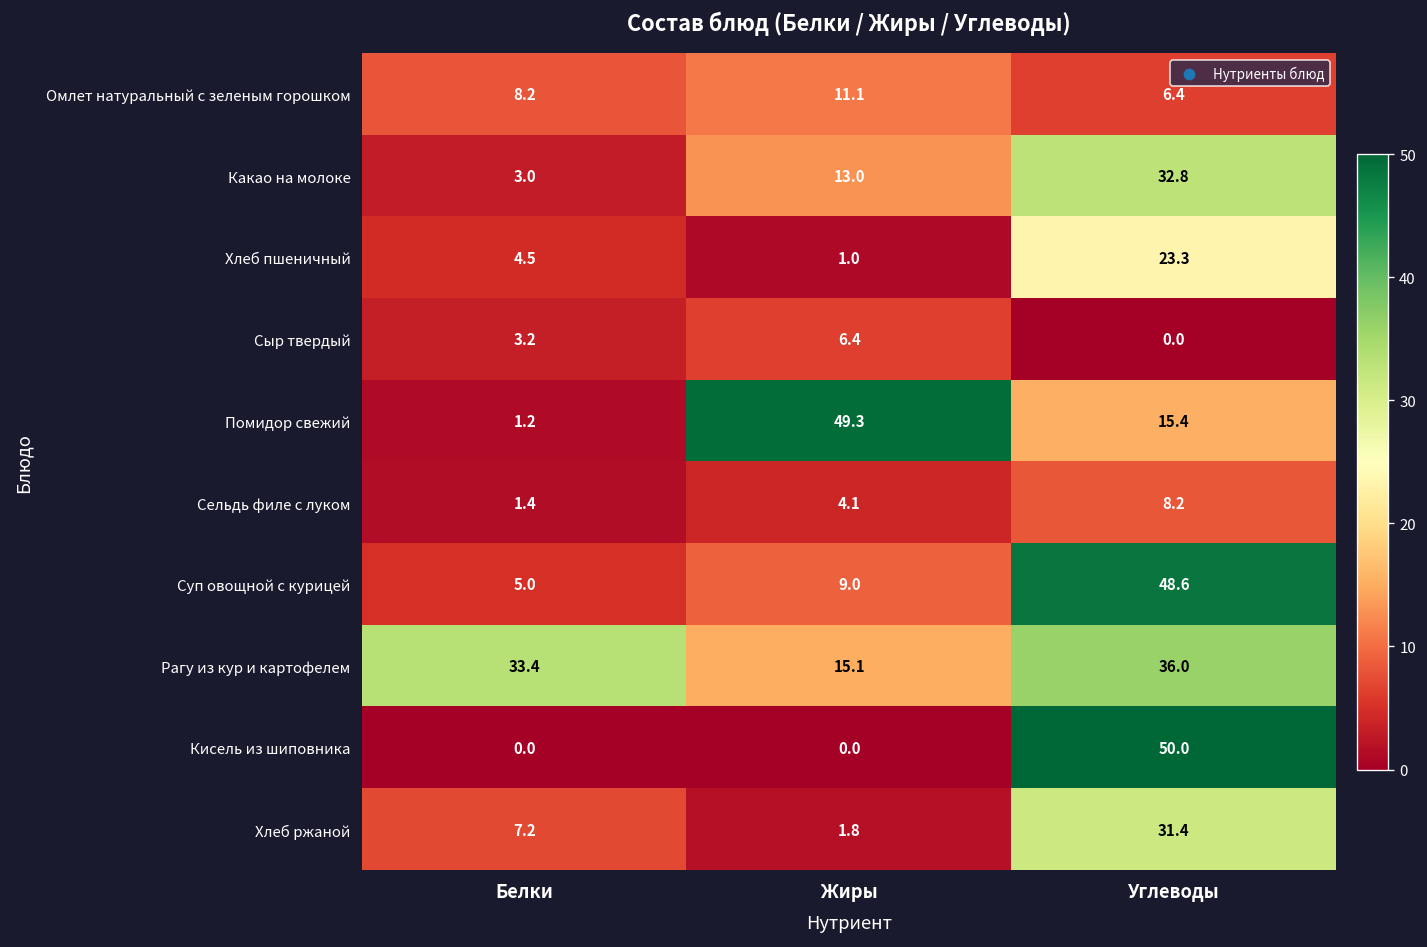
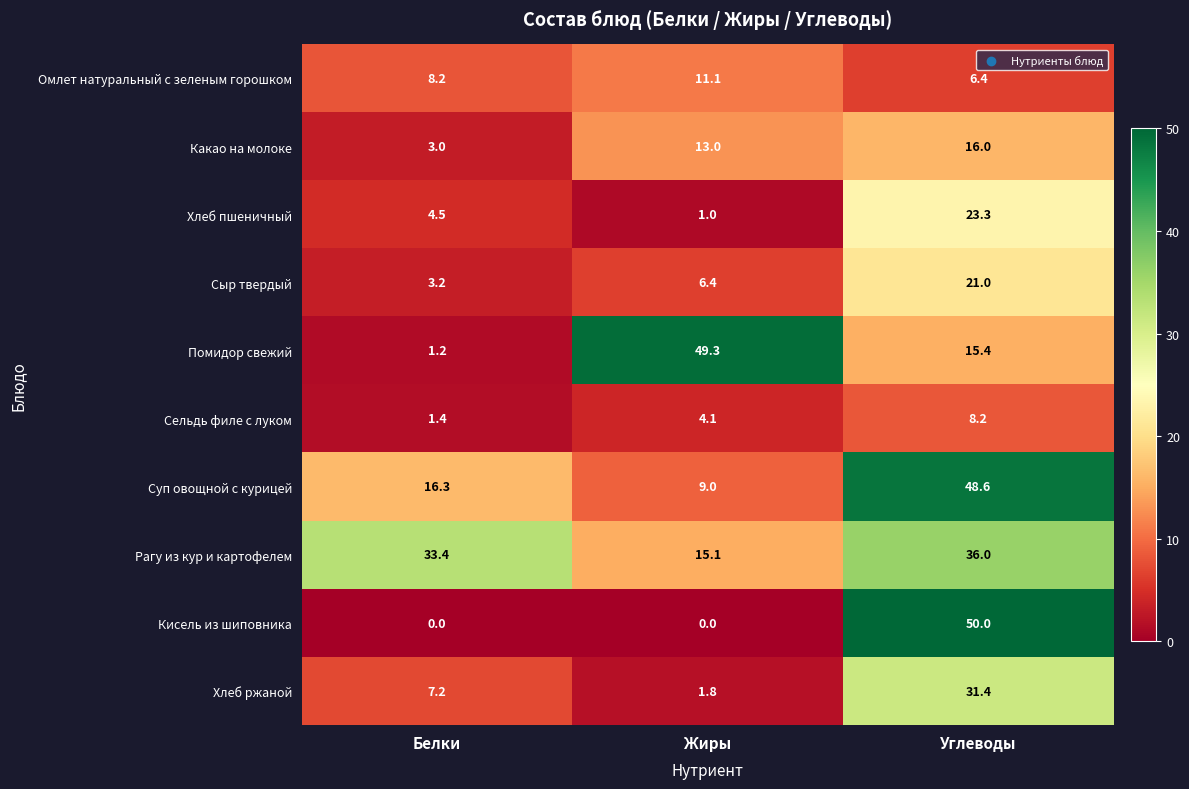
Какао на молоке, Углеводы: 32.8 -> 16.0
Сыр твердый, Углеводы: 0.0 -> 21.0
Суп овощной с курицей, Белки: 5.0 -> 16.3
